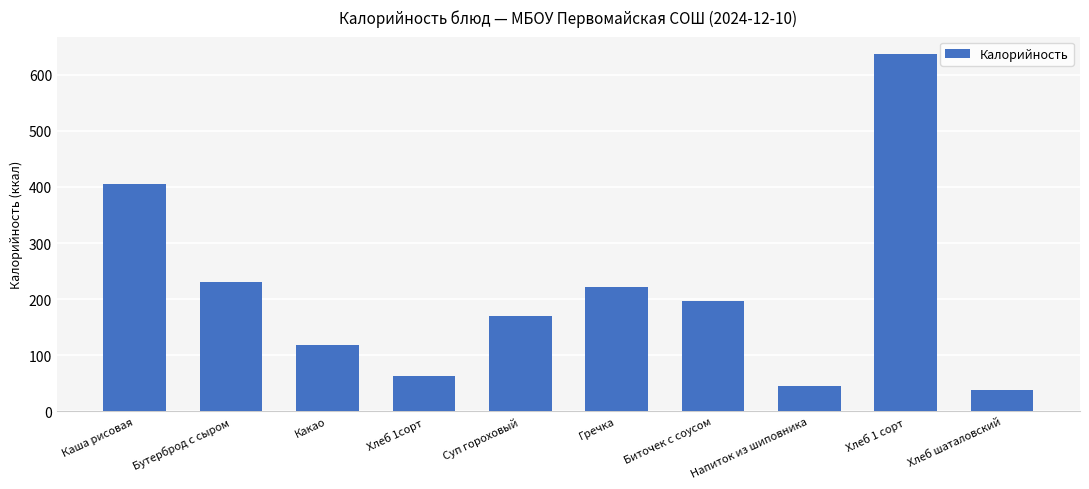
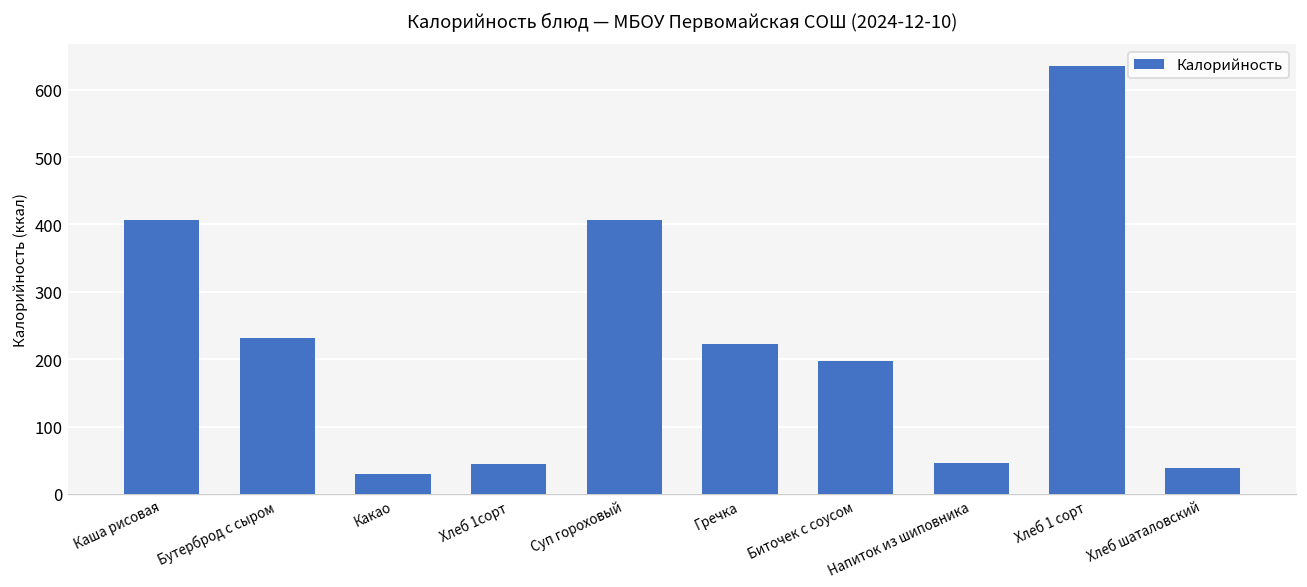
Какао: 120 -> 30
Хлеб 1сорт: 60 -> 40
Суп гороховый: 170 -> 410
